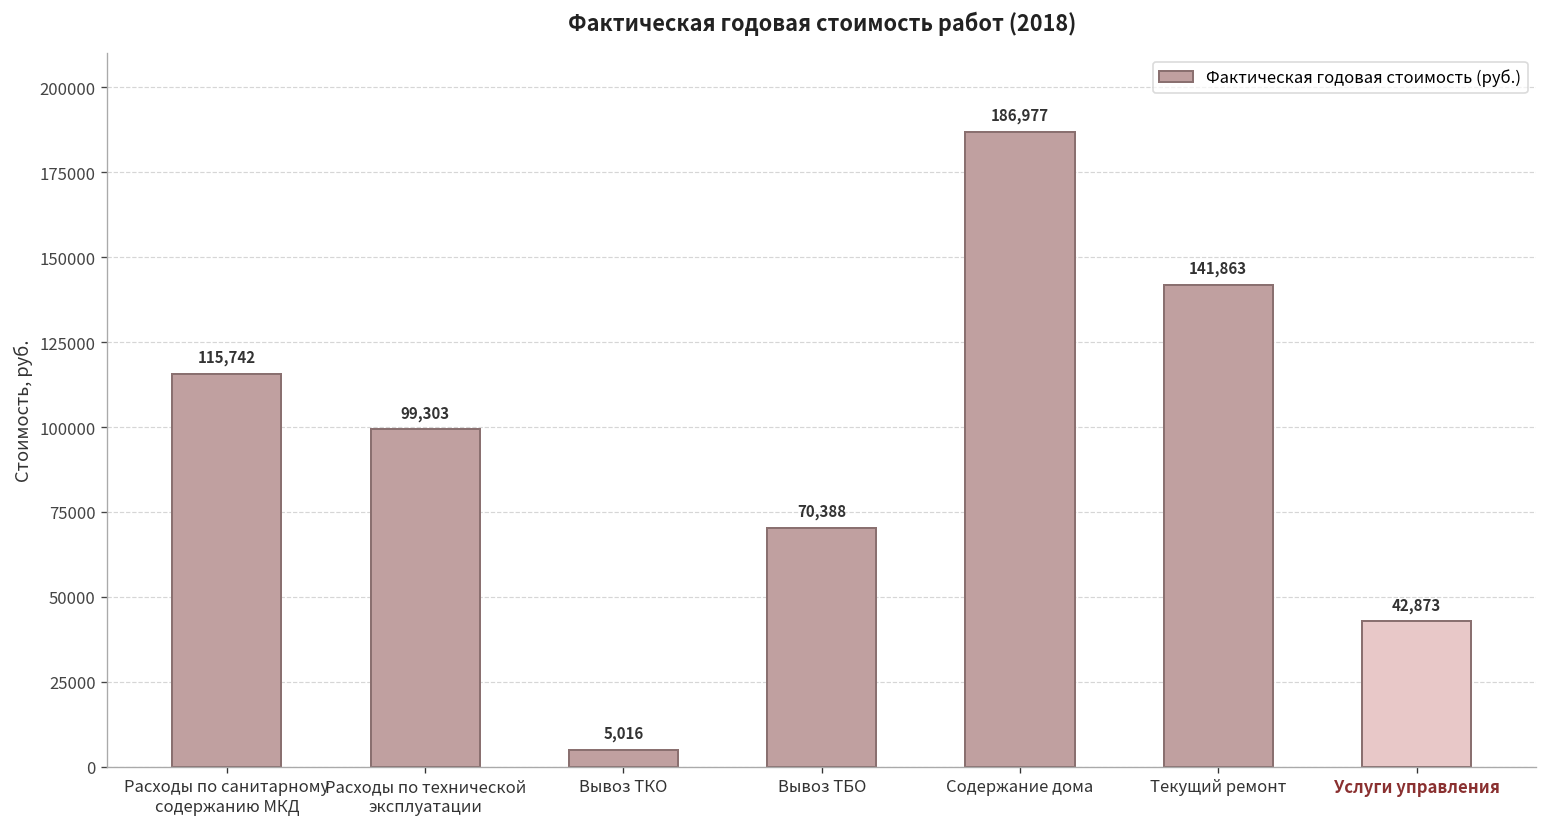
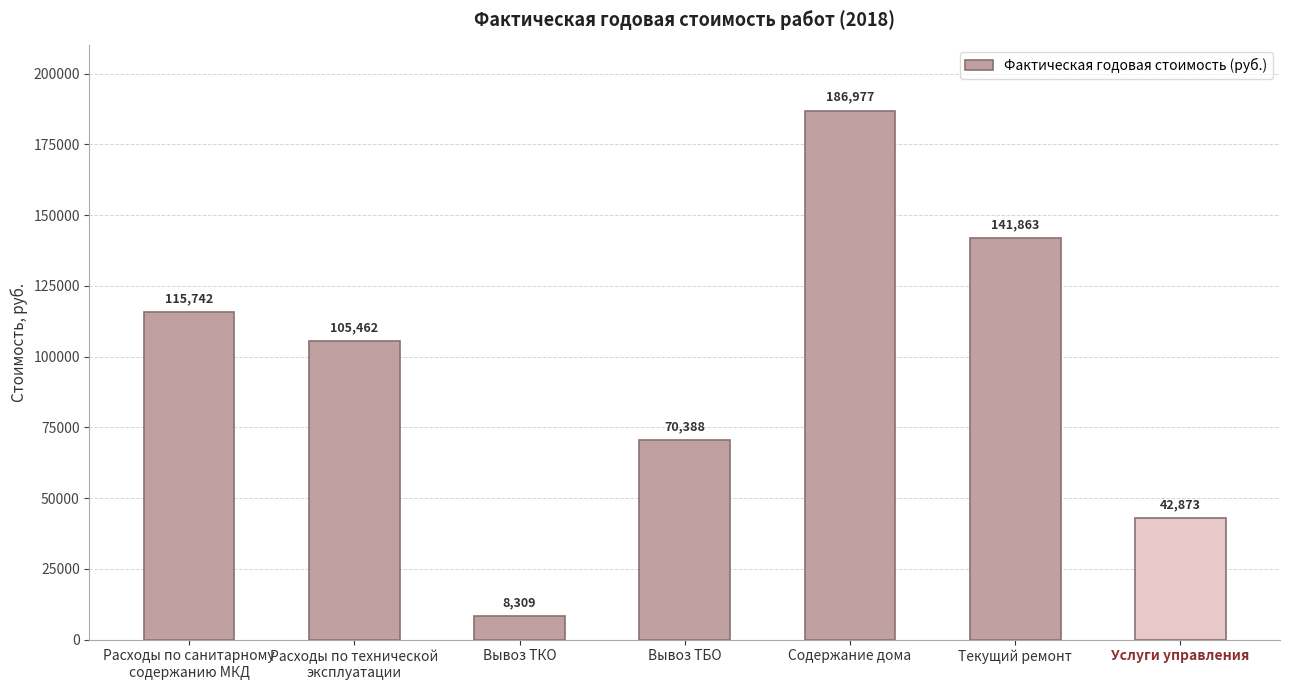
Расходы по технической эксплуатации: 99,303 -> 105,462
Вывоз ТКО: 5,016 -> 8,309
